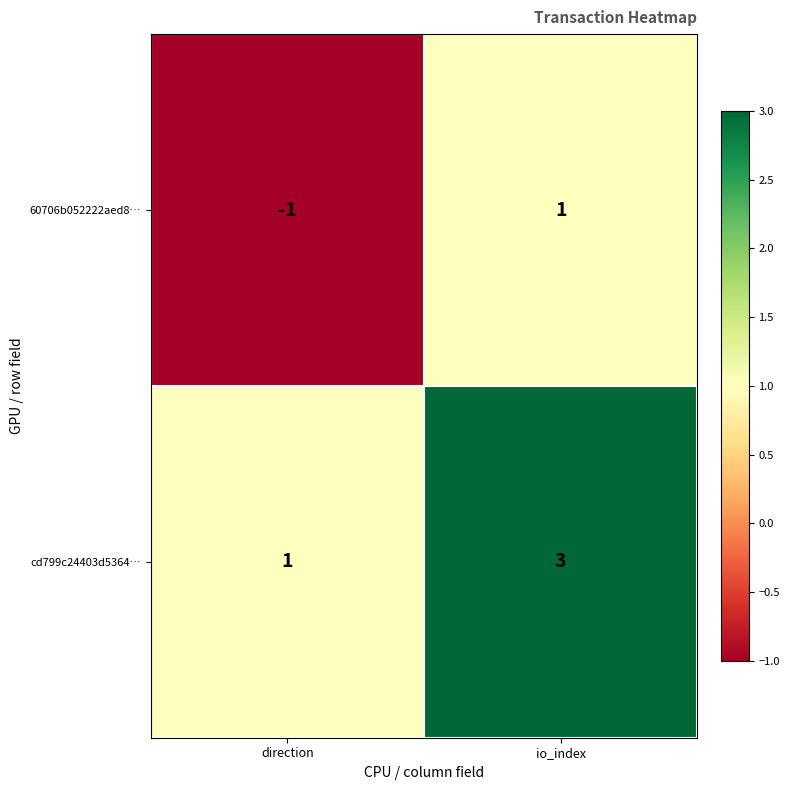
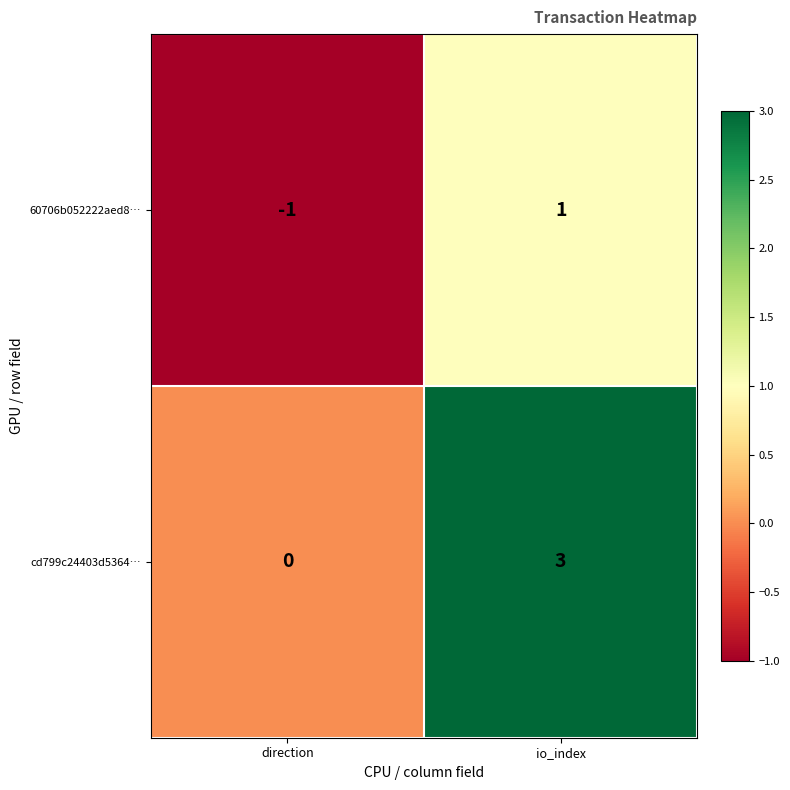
cd799c24403d5364…, direction: 1 -> 0
